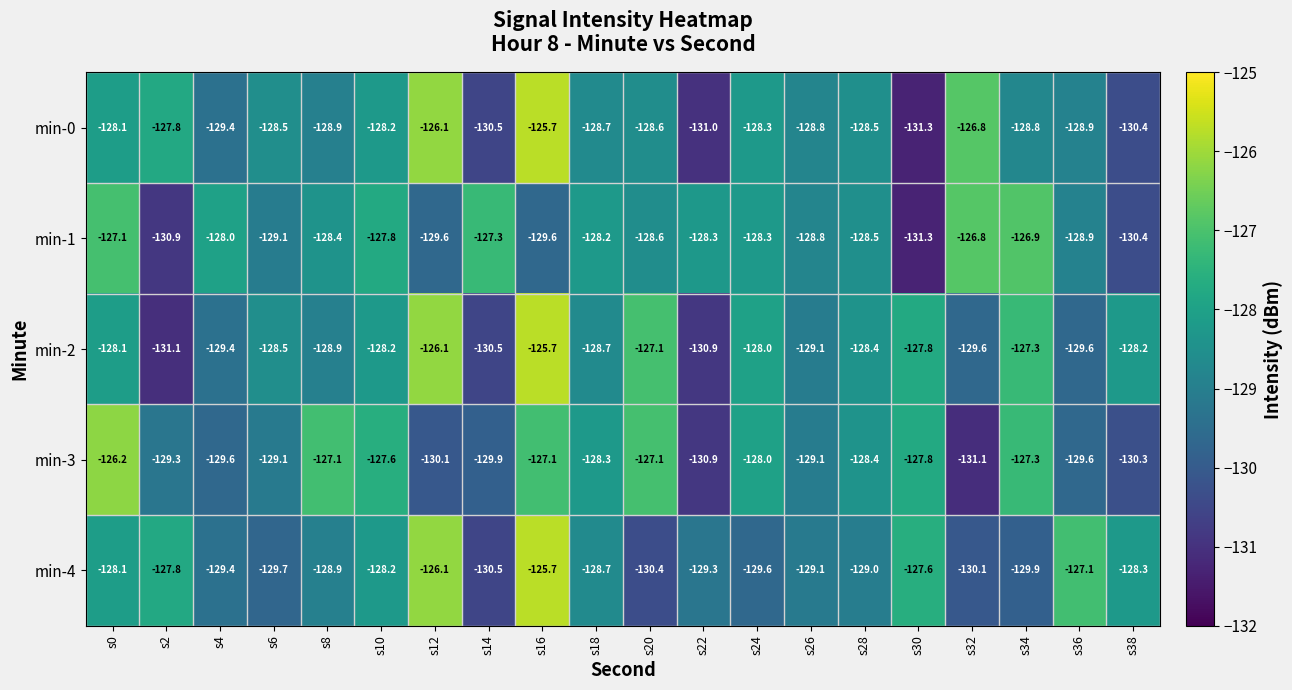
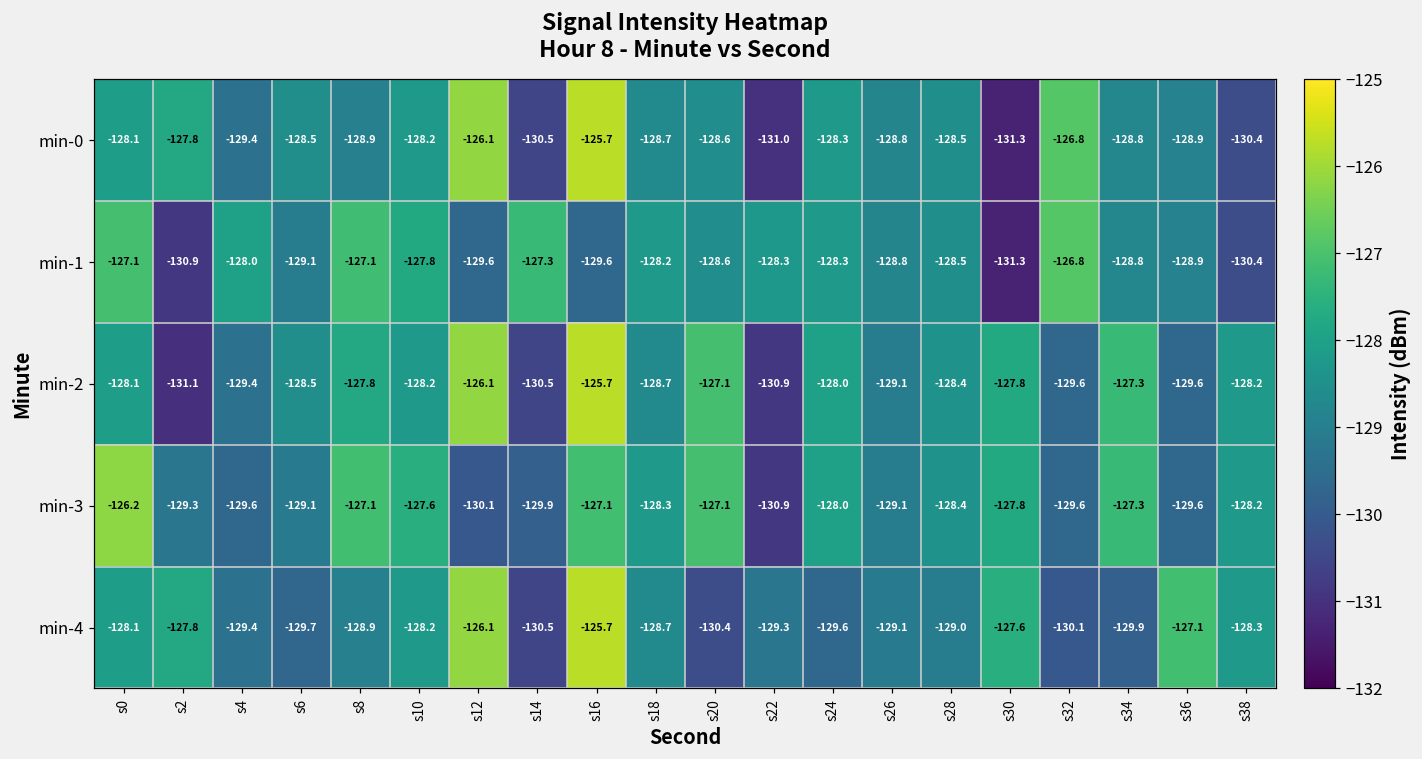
min-1, s8: -128.4 -> -127.1
min-1, s34: -126.9 -> -128.8
min-2, s8: -128.9 -> -127.8
min-3, s32: -131.1 -> -129.6
min-3, s38: -130.3 -> -128.2
